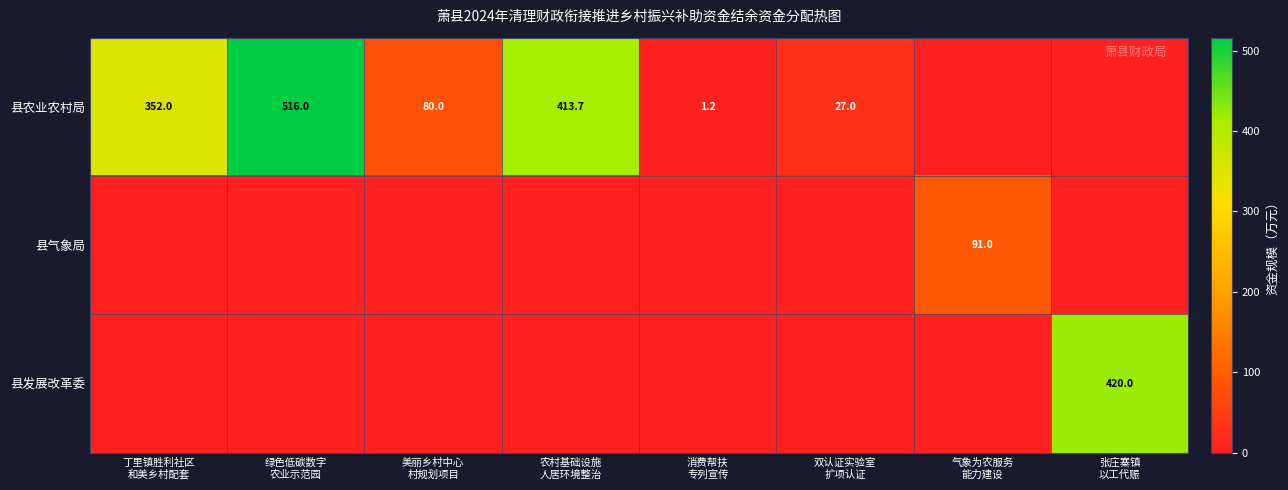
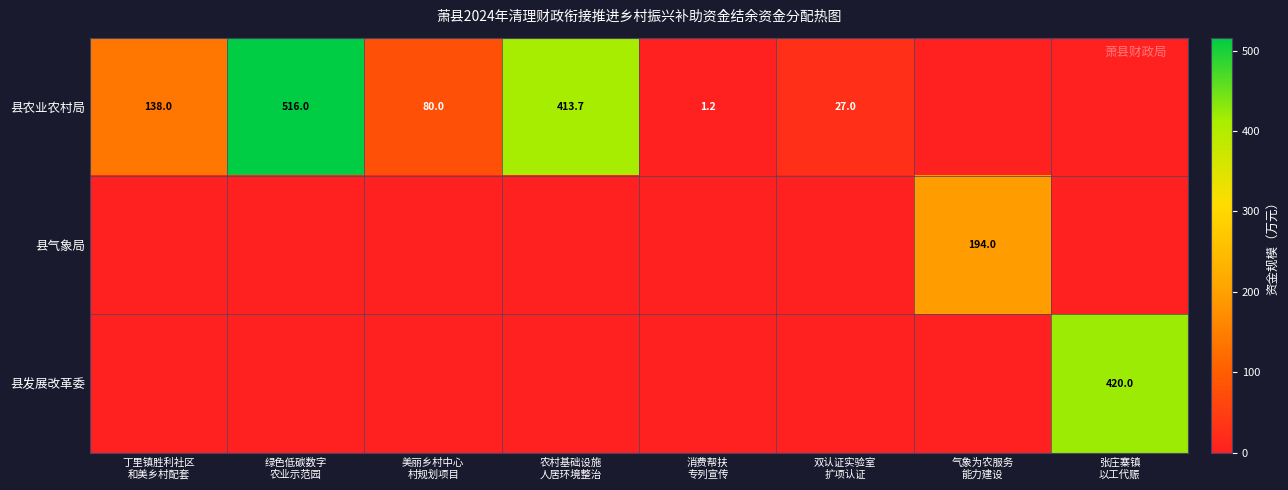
县农业农村局, 丁里镇胜利社区 和美乡村配套: 352.0 -> 138.0
县气象局, 气象为农服务 能力建设: 91.0 -> 194.0
